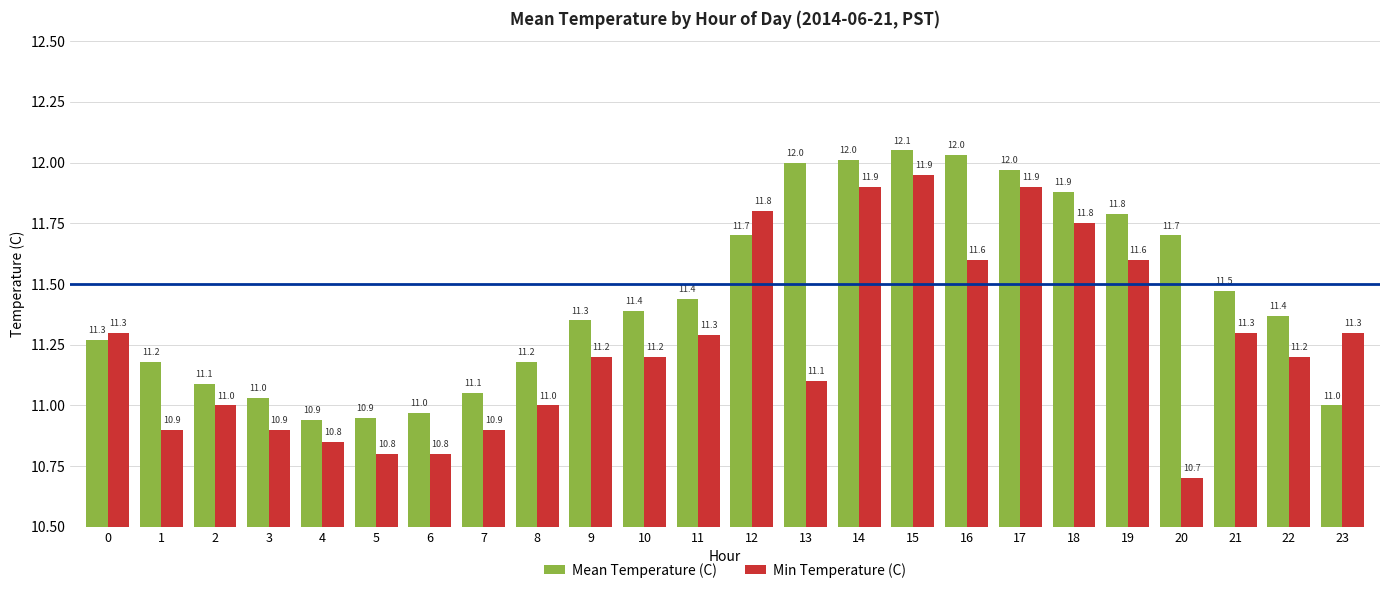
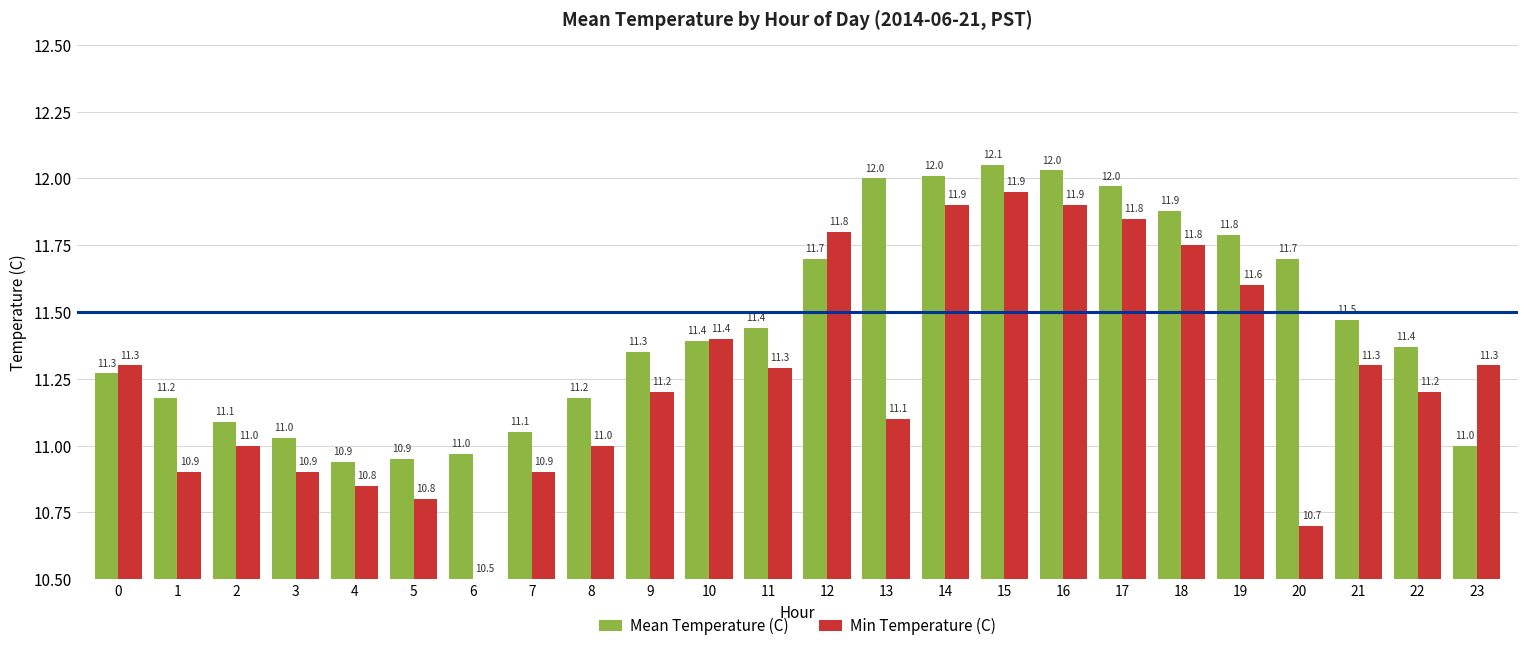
Min Temperature (C), 6: 10.8 -> 10.5
Min Temperature (C), 10: 11.2 -> 11.4
Min Temperature (C), 16: 11.6 -> 11.9
Min Temperature (C), 17: 11.9 -> 11.8
